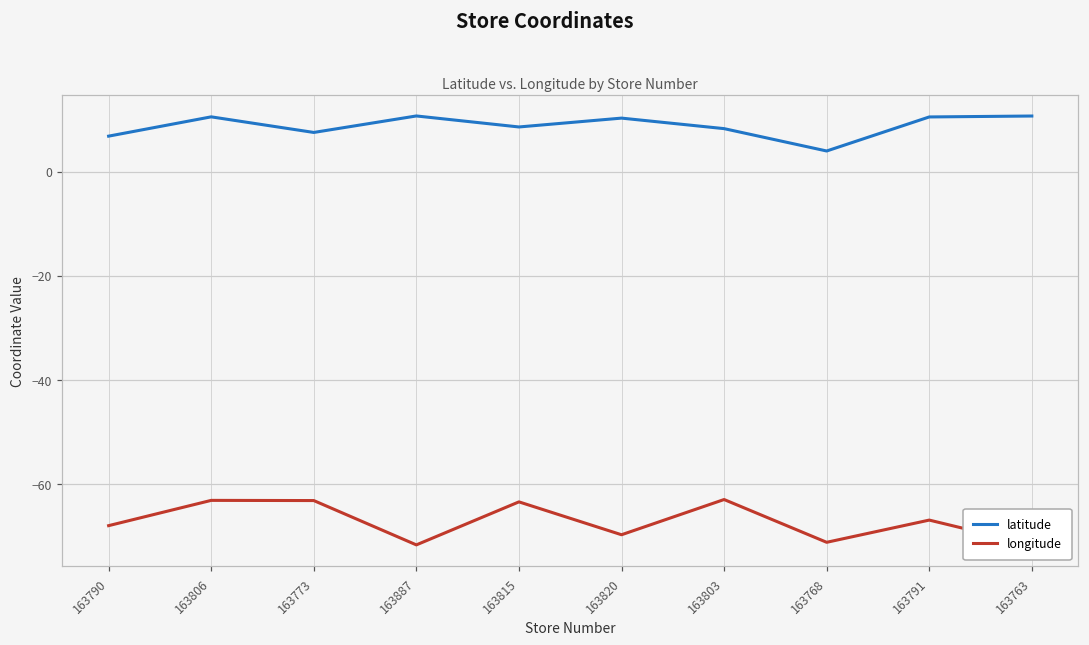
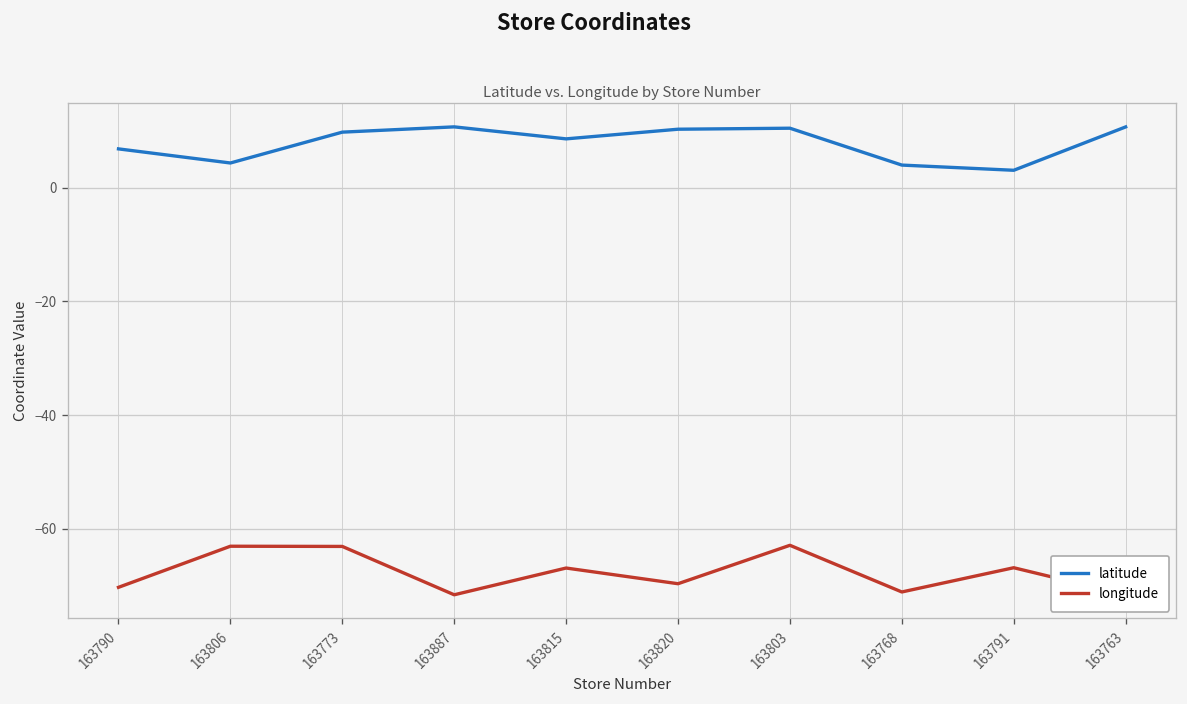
longitude, 163790: -68 -> -70
latitude, 163806: 11 -> 4
latitude, 163773: 8 -> 10
longitude, 163815: -63 -> -67
latitude, 163803: 8 -> 10
latitude, 163791: 10 -> 3
